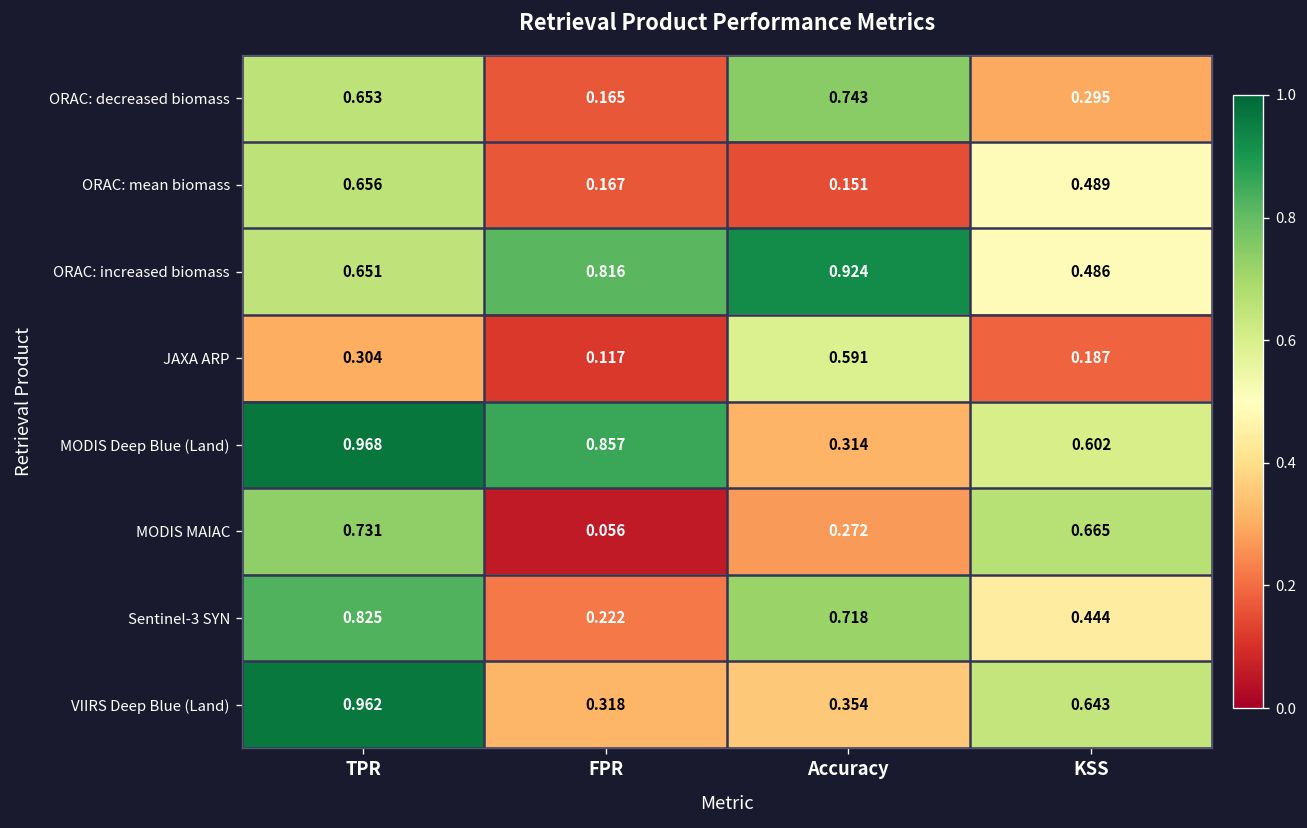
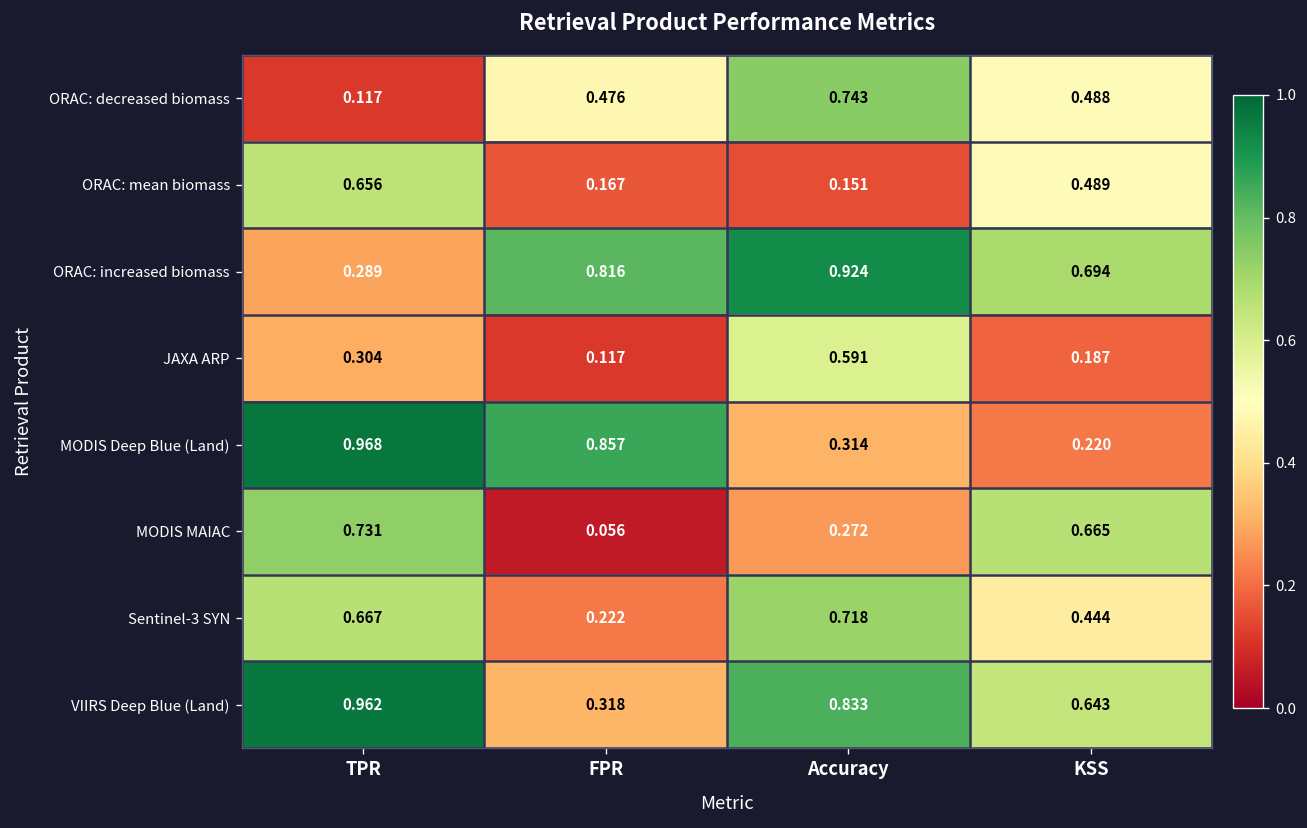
ORAC: decreased biomass, TPR: 0.653 -> 0.117
ORAC: decreased biomass, FPR: 0.165 -> 0.476
ORAC: decreased biomass, KSS: 0.295 -> 0.488
ORAC: increased biomass, TPR: 0.651 -> 0.289
ORAC: increased biomass, KSS: 0.486 -> 0.694
MODIS Deep Blue (Land), KSS: 0.602 -> 0.220
Sentinel-3 SYN, TPR: 0.825 -> 0.667
VIIRS Deep Blue (Land), Accuracy: 0.354 -> 0.833
